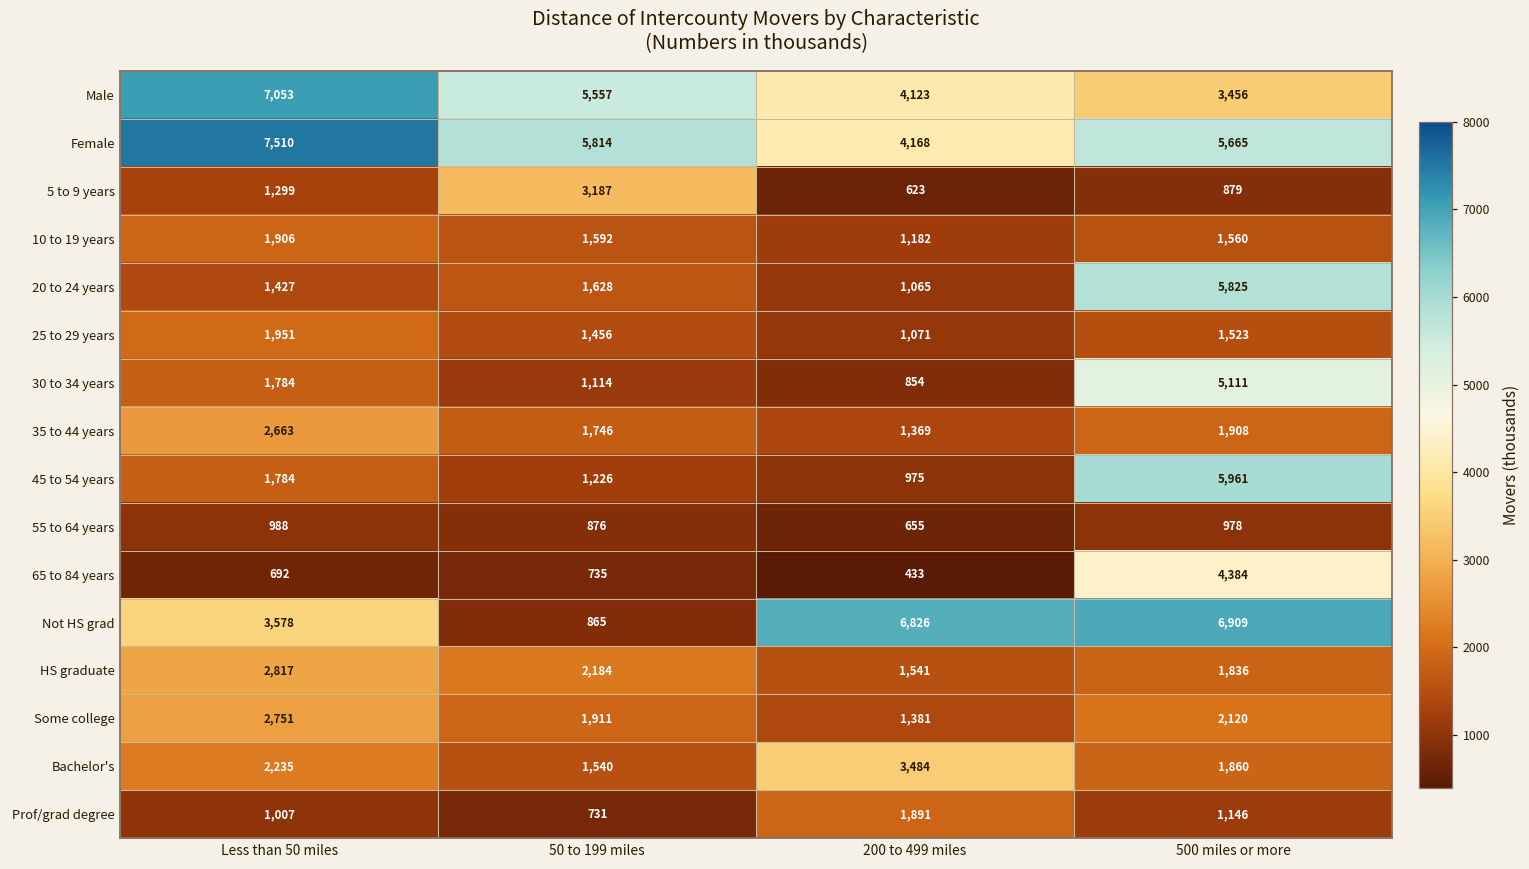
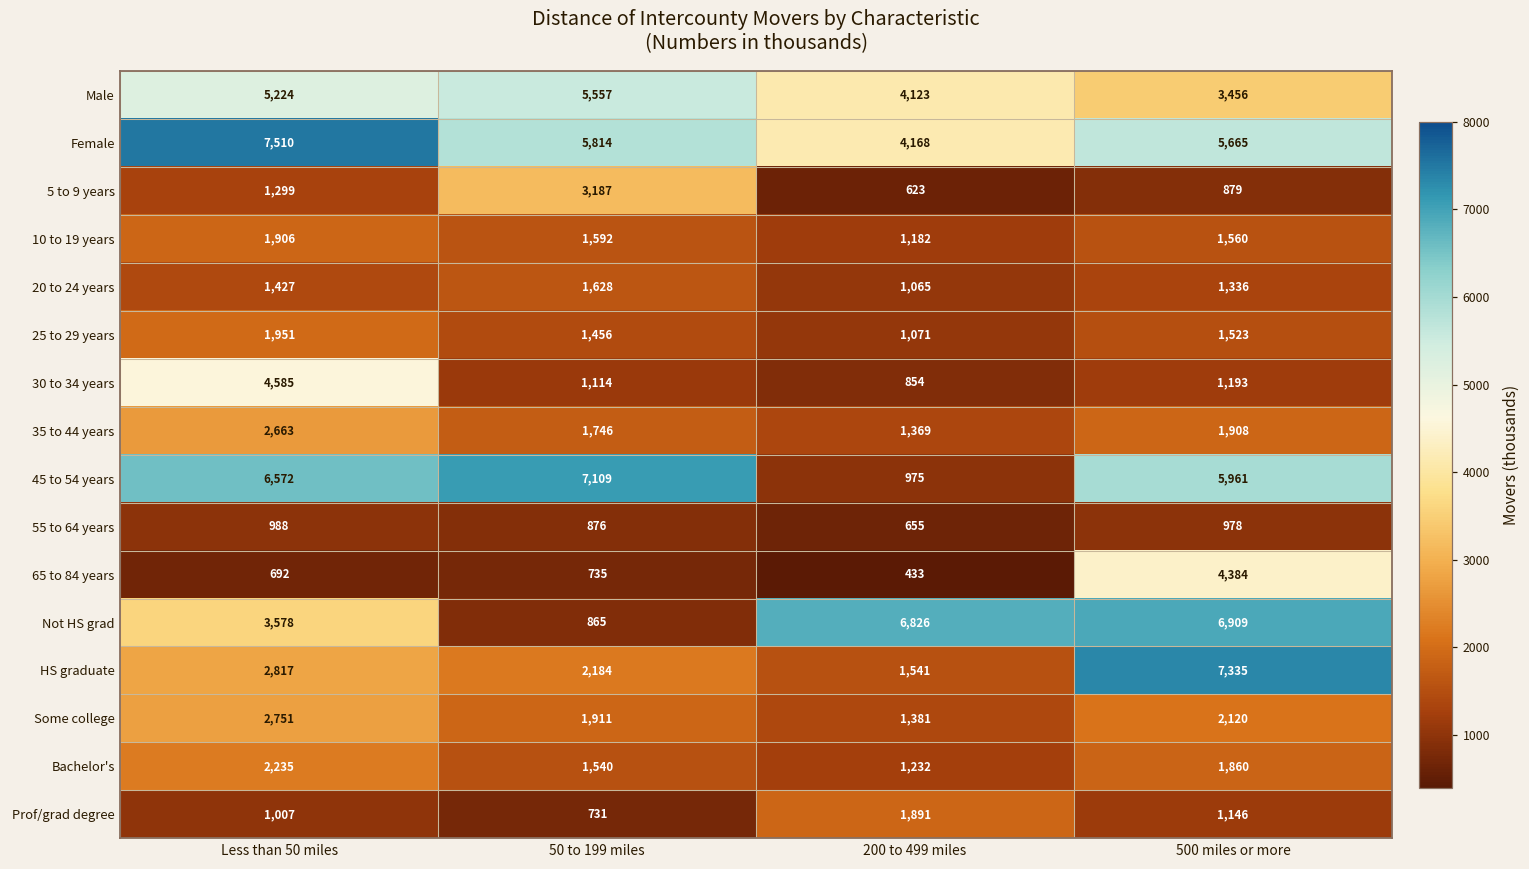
Male, Less than 50 miles: 7,053 -> 5,224
20 to 24 years, 500 miles or more: 5,825 -> 1,336
30 to 34 years, Less than 50 miles: 1,784 -> 4,585
30 to 34 years, 500 miles or more: 5,111 -> 1,193
45 to 54 years, Less than 50 miles: 1,784 -> 6,572
45 to 54 years, 50 to 199 miles: 1,226 -> 7,109
HS graduate, 500 miles or more: 1,836 -> 7,335
Bachelor's, 200 to 499 miles: 3,484 -> 1,232
